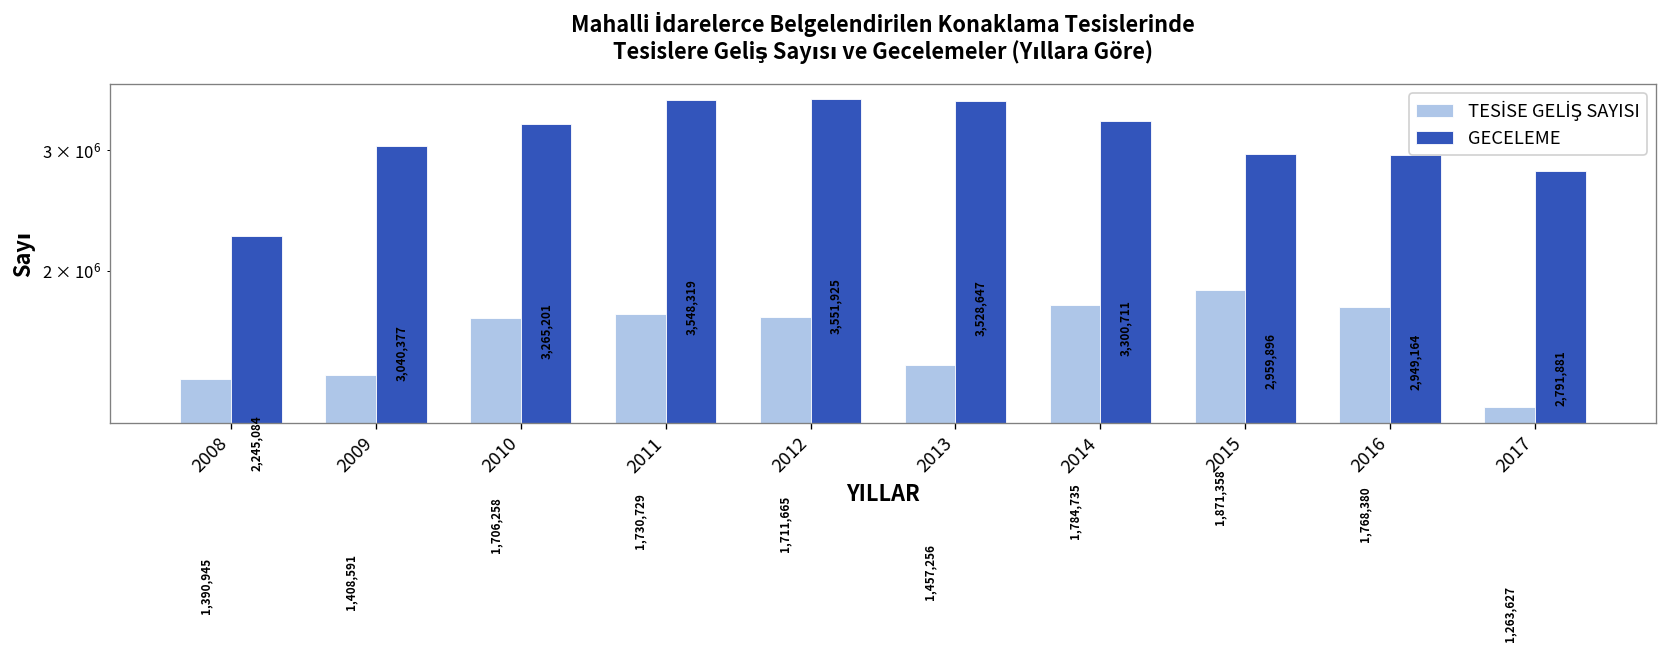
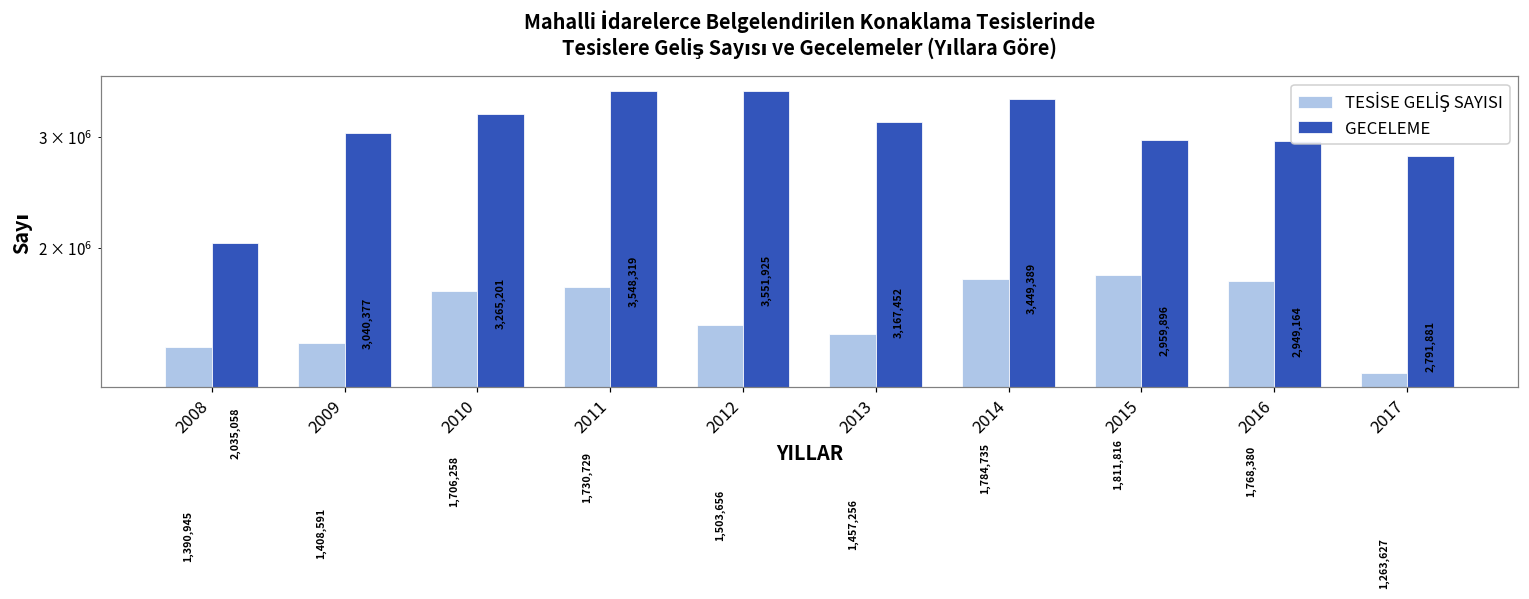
GECELEME, 2008: 2,245,084 -> 2,035,058
TESİSE GELİŞ SAYISI, 2012: 1,711,665 -> 1,503,656
GECELEME, 2013: 3,528,647 -> 3,167,452
GECELEME, 2014: 3,300,711 -> 3,449,389
TESİSE GELİŞ SAYISI, 2015: 1,871,358 -> 1,811,816
